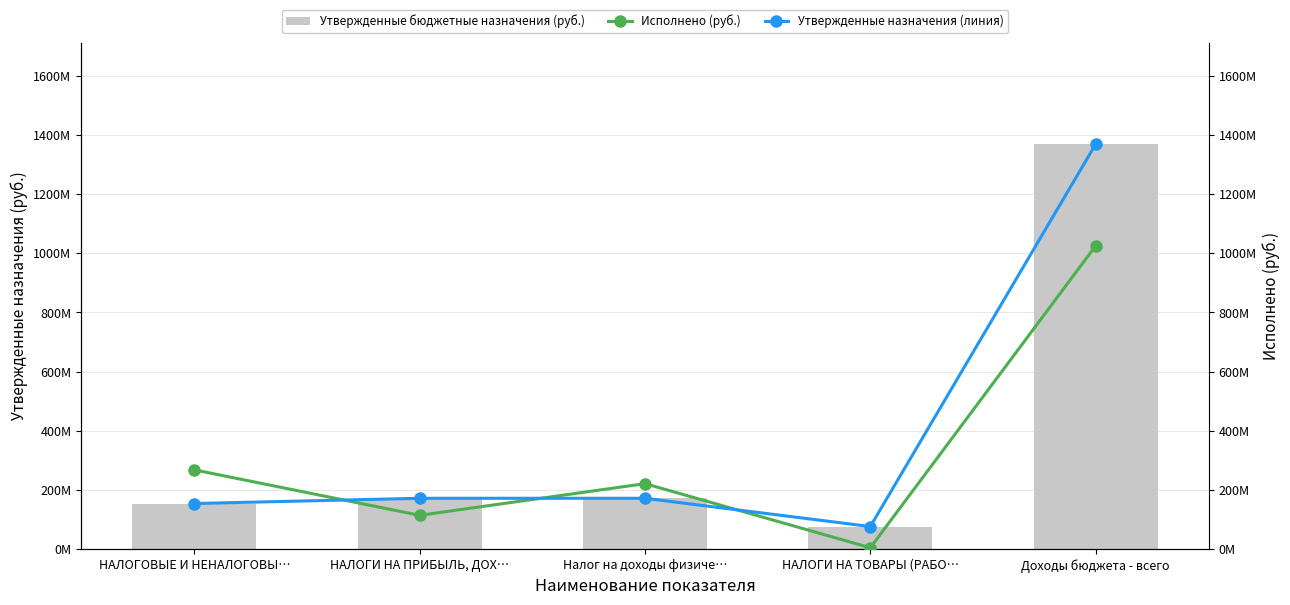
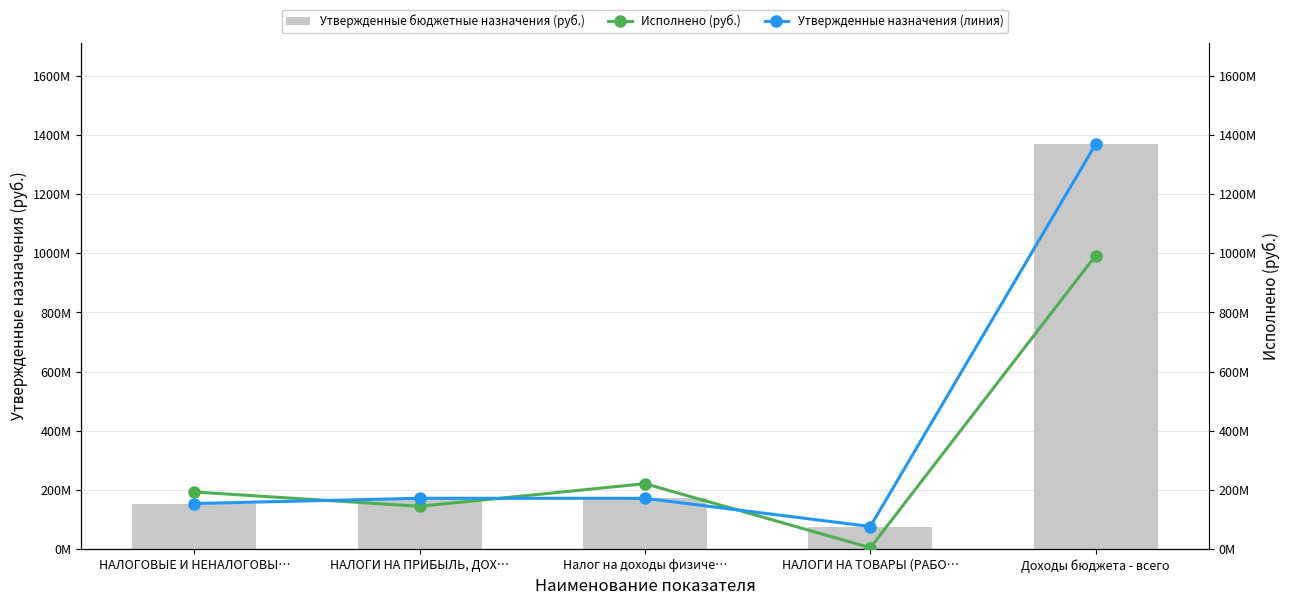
Исполнено (руб.), НАЛОГОВЫЕ И НЕНАЛОГОВЫ…: 270000000 -> 190000000
Исполнено (руб.), НАЛОГИ НА ПРИБЫЛЬ, ДОХ…: 110000000 -> 140000000
Исполнено (руб.), Доходы бюджета - всего: 1030000000 -> 990000000
